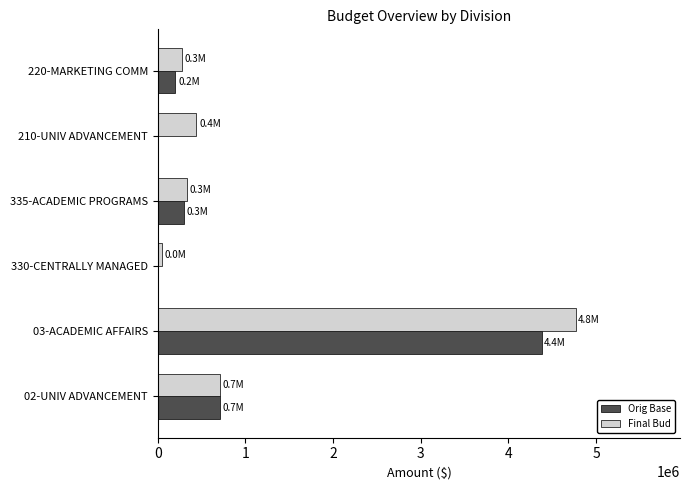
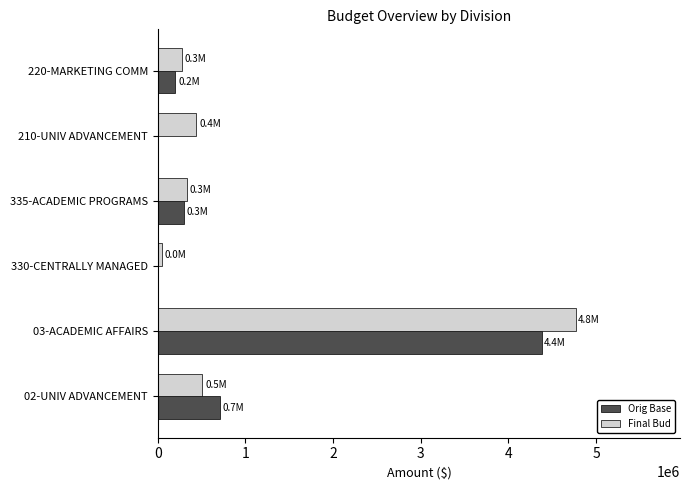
Final Bud, 02-UNIV ADVANCEMENT: 0.7M -> 0.5M
